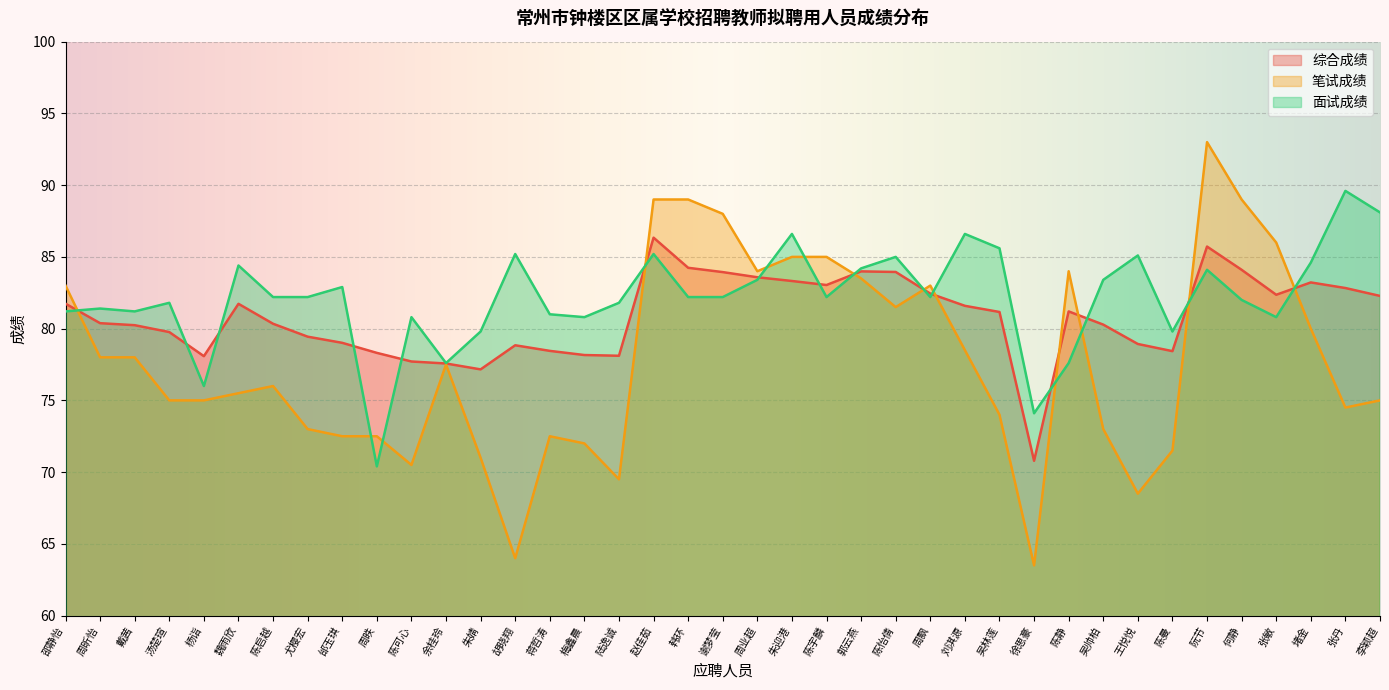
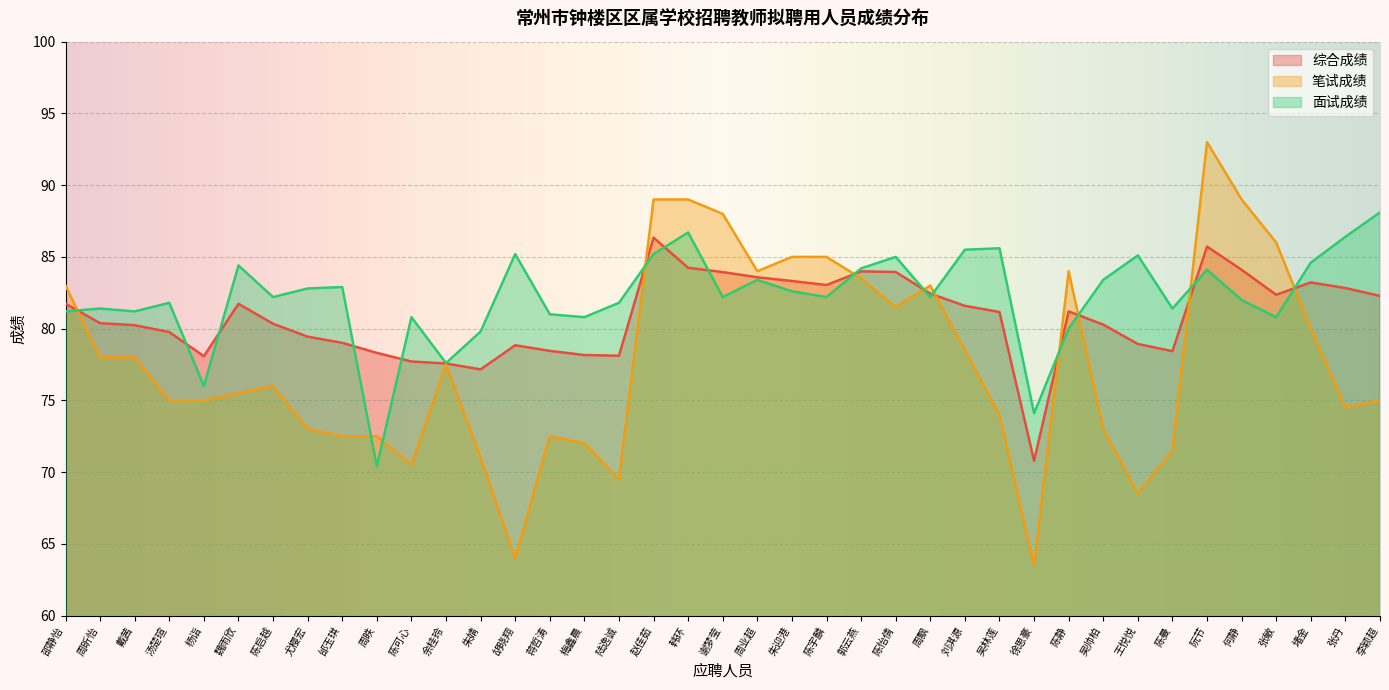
面试成绩, 尤樱宏: 82.2 -> 82.8
面试成绩, 韩环: 82.2 -> 86.7
面试成绩, 朱迎港: 86.6 -> 82.6
面试成绩, 刘淇源: 86.6 -> 85.5
面试成绩, 陈静: 77.6 -> 80.0
面试成绩, 陈曼: 79.8 -> 81.4
面试成绩, 张丹: 89.6 -> 86.4
